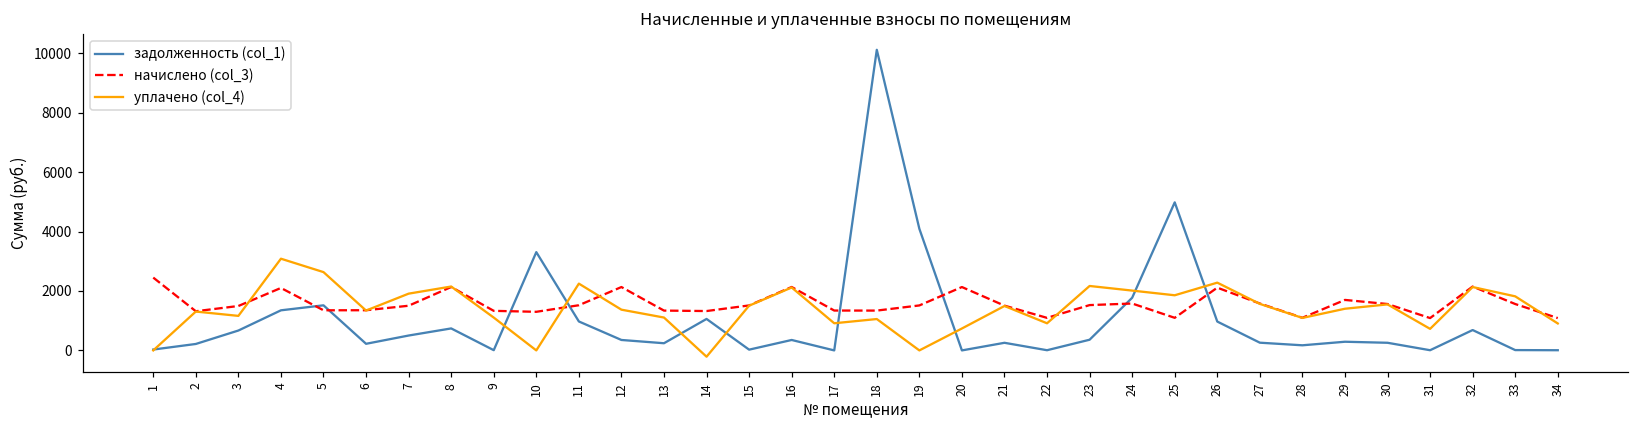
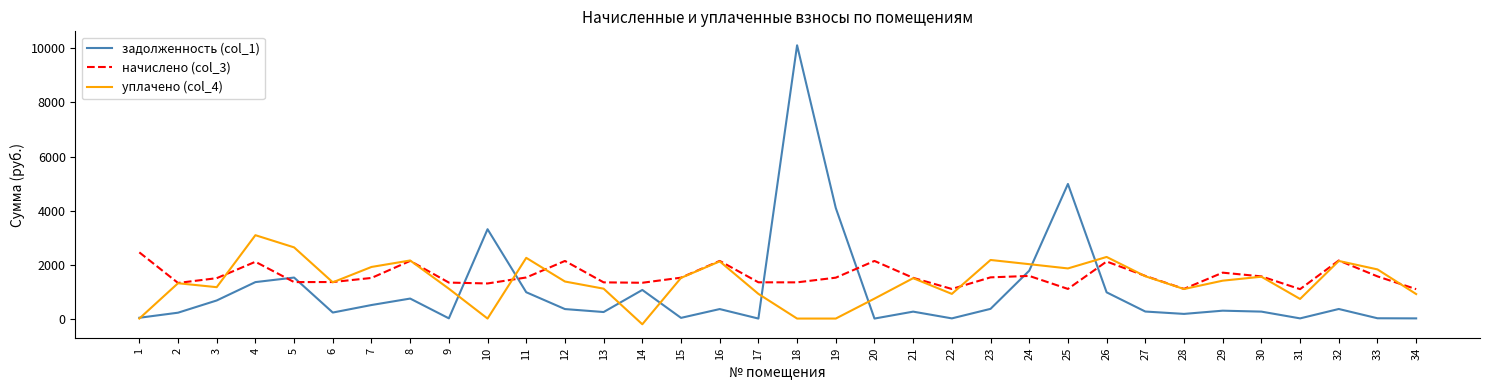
уплачено (col_4), 18: 1100 -> 0
задолженность (col_1), 32: 700 -> 400
